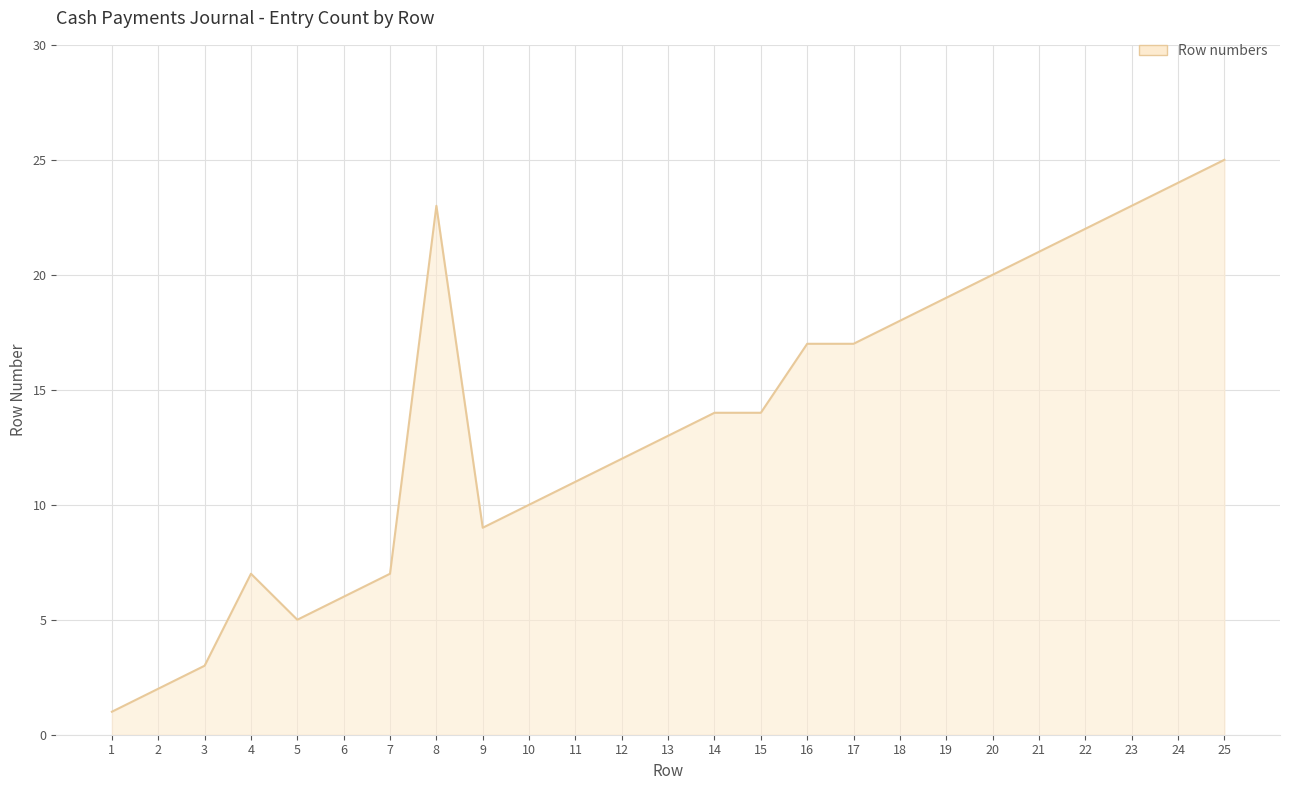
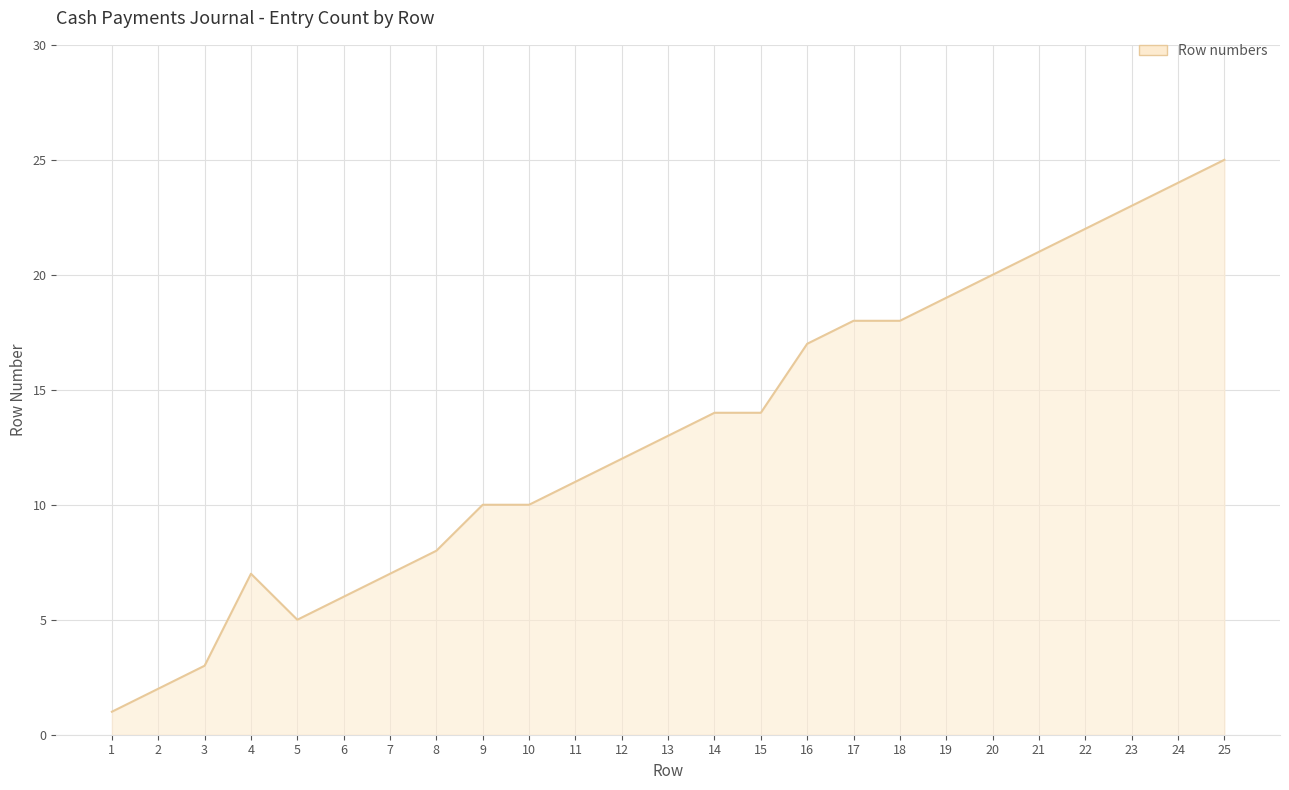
8: 23 -> 8
9: 9 -> 10
17: 17 -> 18
